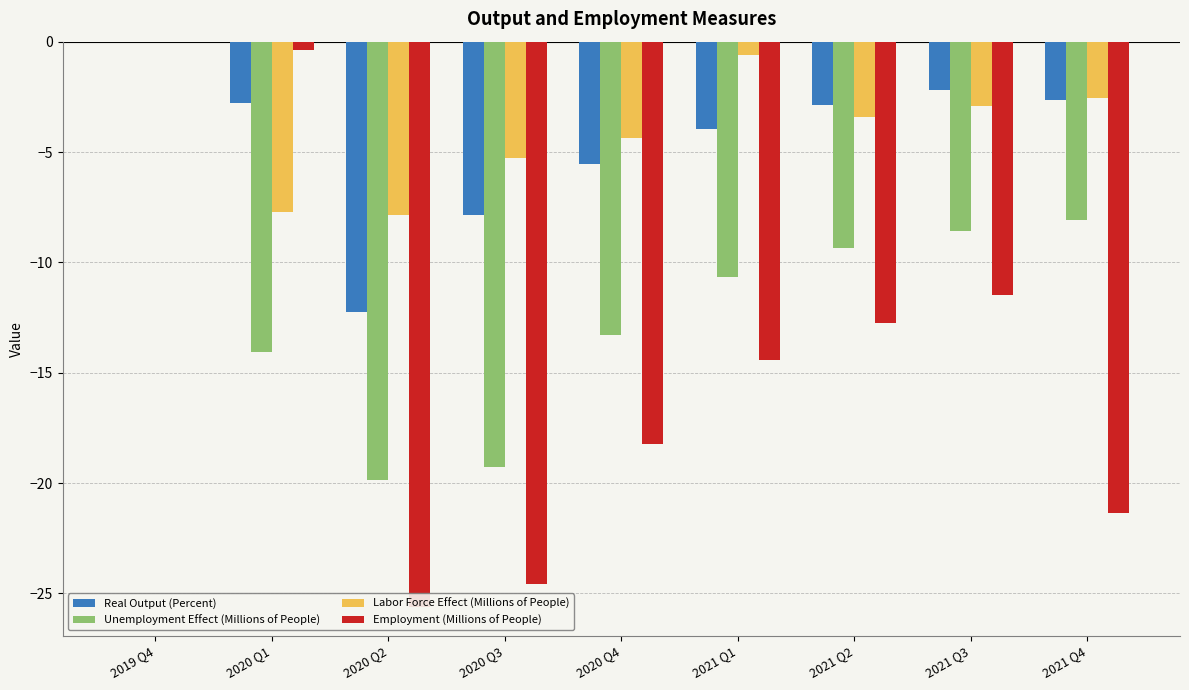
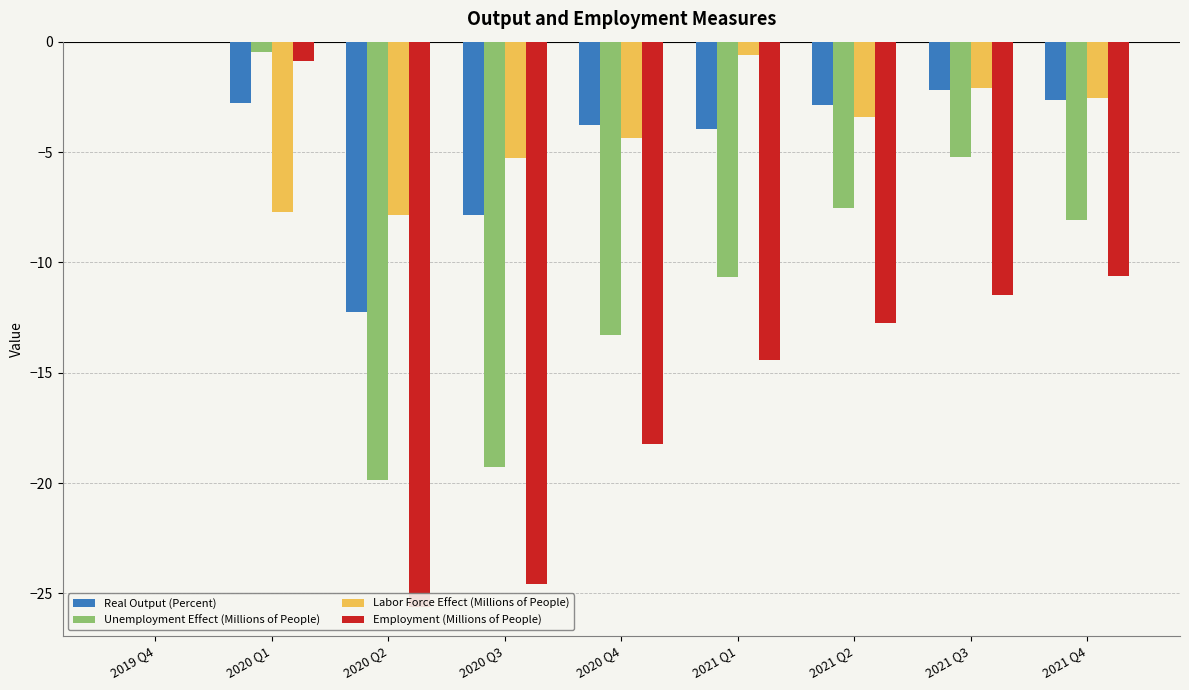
Unemployment Effect (Millions of People), 2020 Q1: -14.0 -> -0.5
Employment (Millions of People), 2020 Q1: -0.4 -> -0.9
Real Output (Percent), 2020 Q4: -5.6 -> -3.8
Unemployment Effect (Millions of People), 2021 Q2: -9.3 -> -7.6
Unemployment Effect (Millions of People), 2021 Q3: -8.6 -> -5.2
Labor Force Effect (Millions of People), 2021 Q3: -2.9 -> -2.1
Employment (Millions of People), 2021 Q4: -21.4 -> -10.6
